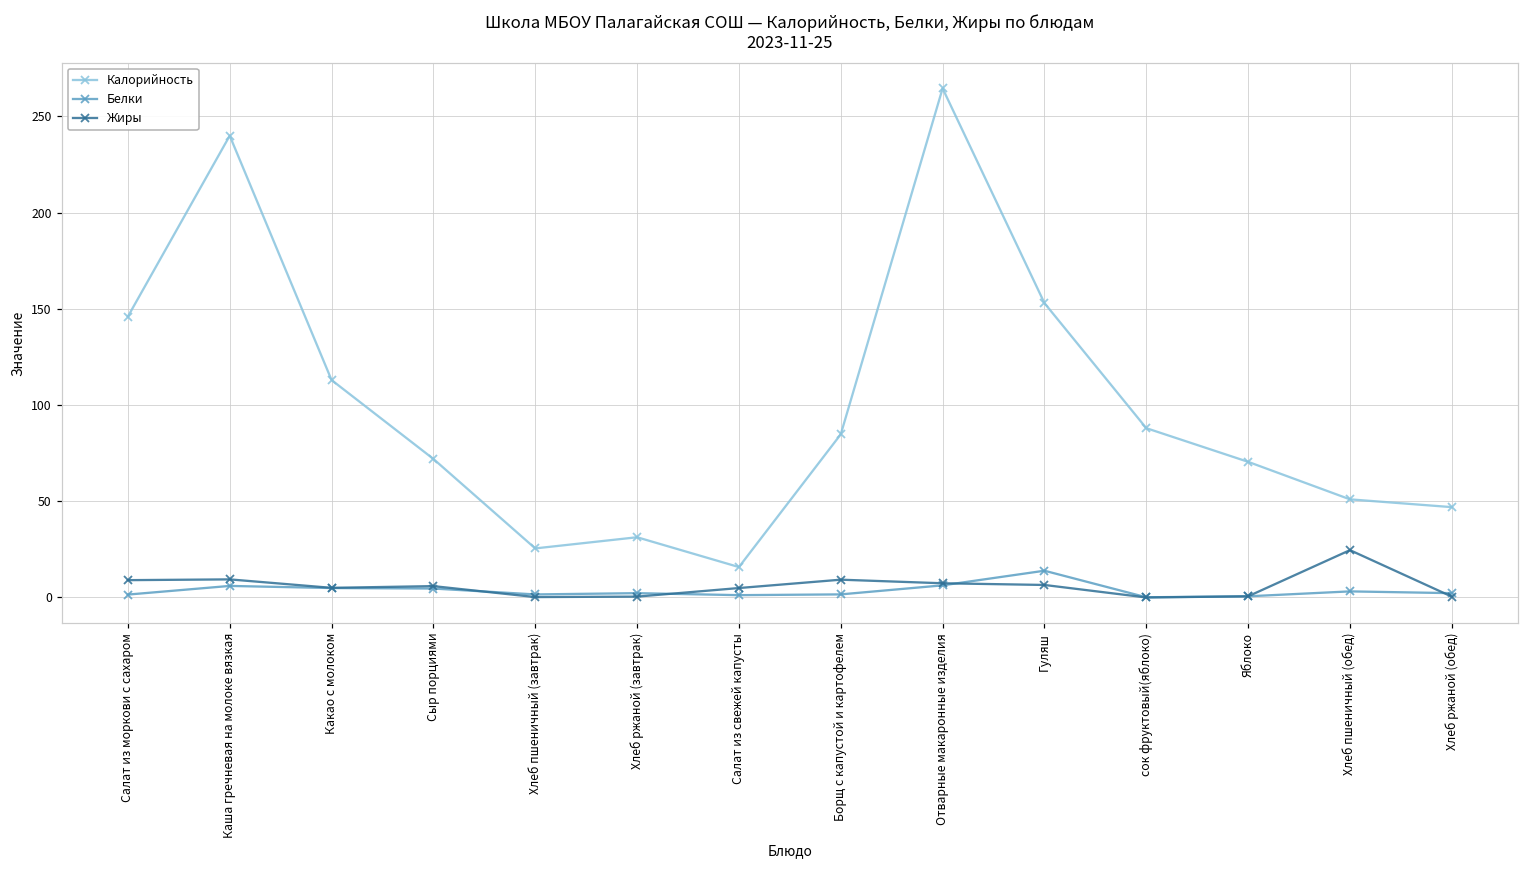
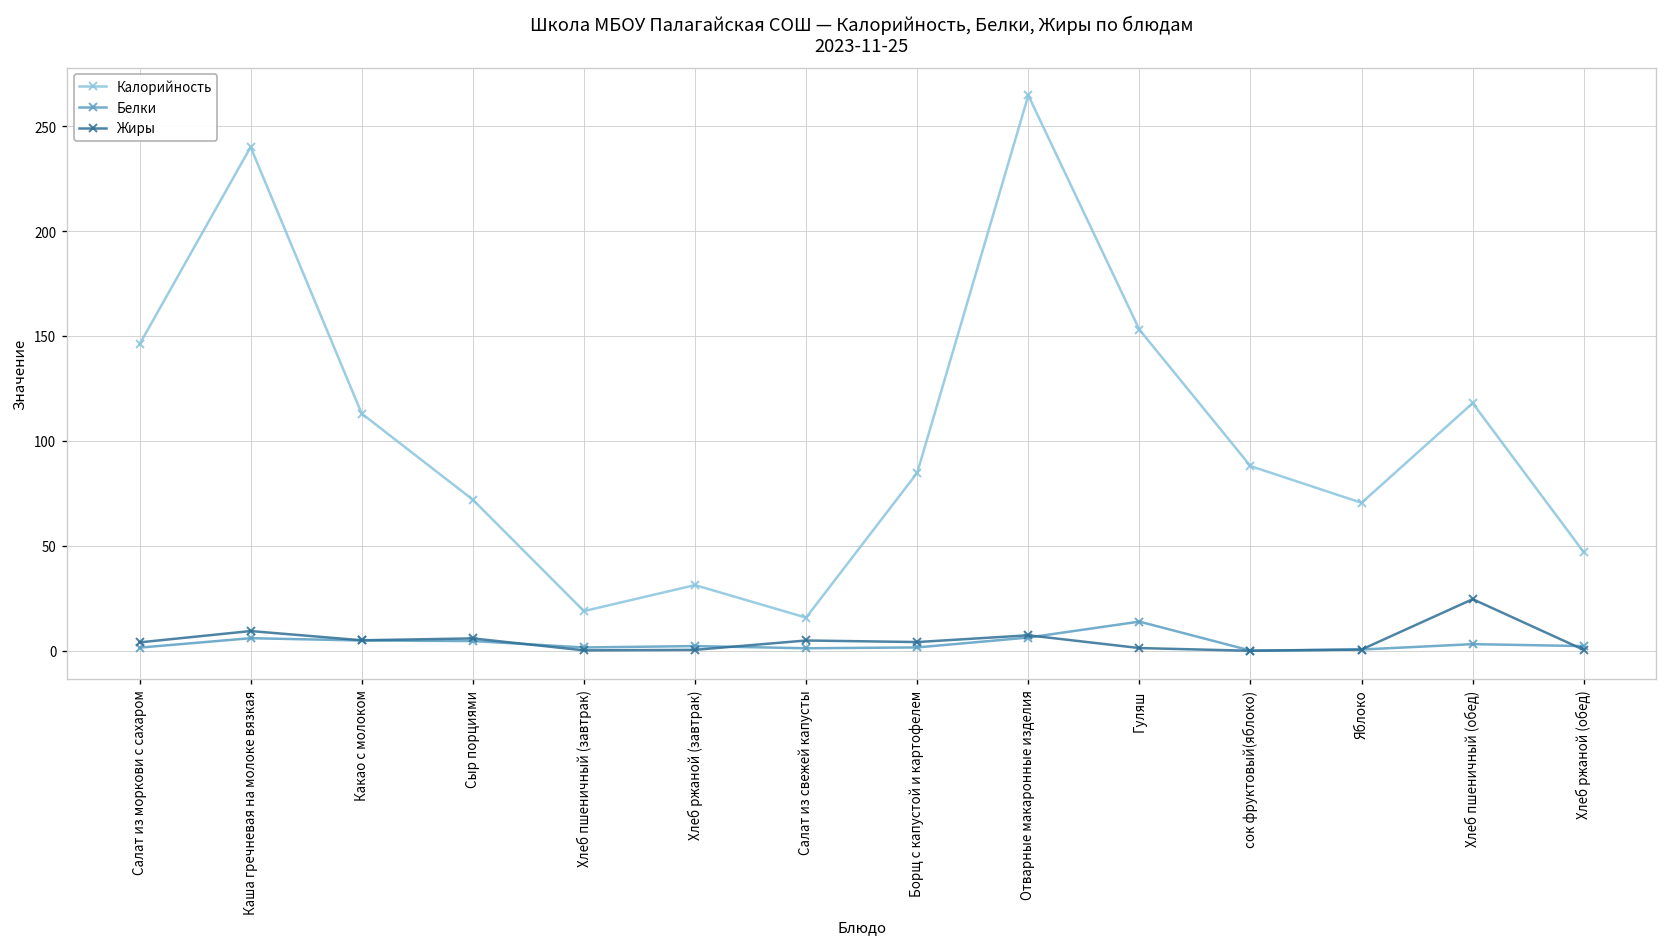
Жиры, Салат из моркови с сахаром: 9 -> 4
Калорийность, Хлеб пшеничный (завтрак): 26 -> 19
Жиры, Борщ с капустой и картофелем: 9 -> 4
Жиры, Гуляш: 7 -> 1
Калорийность, Хлеб пшеничный (обед): 51 -> 118
